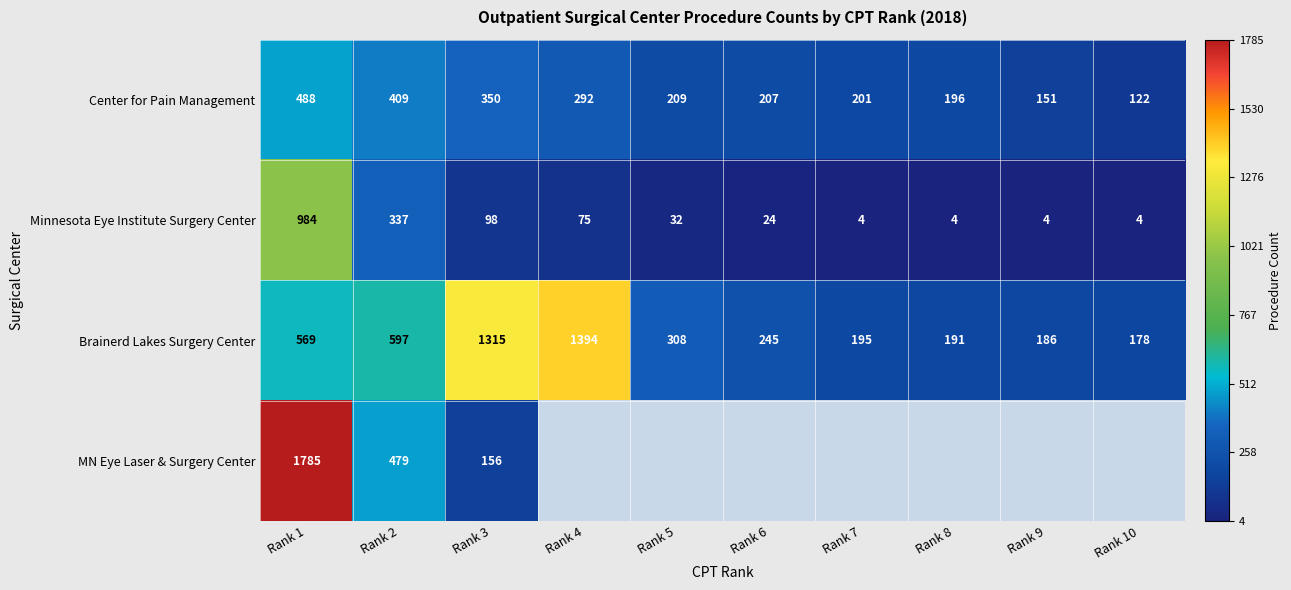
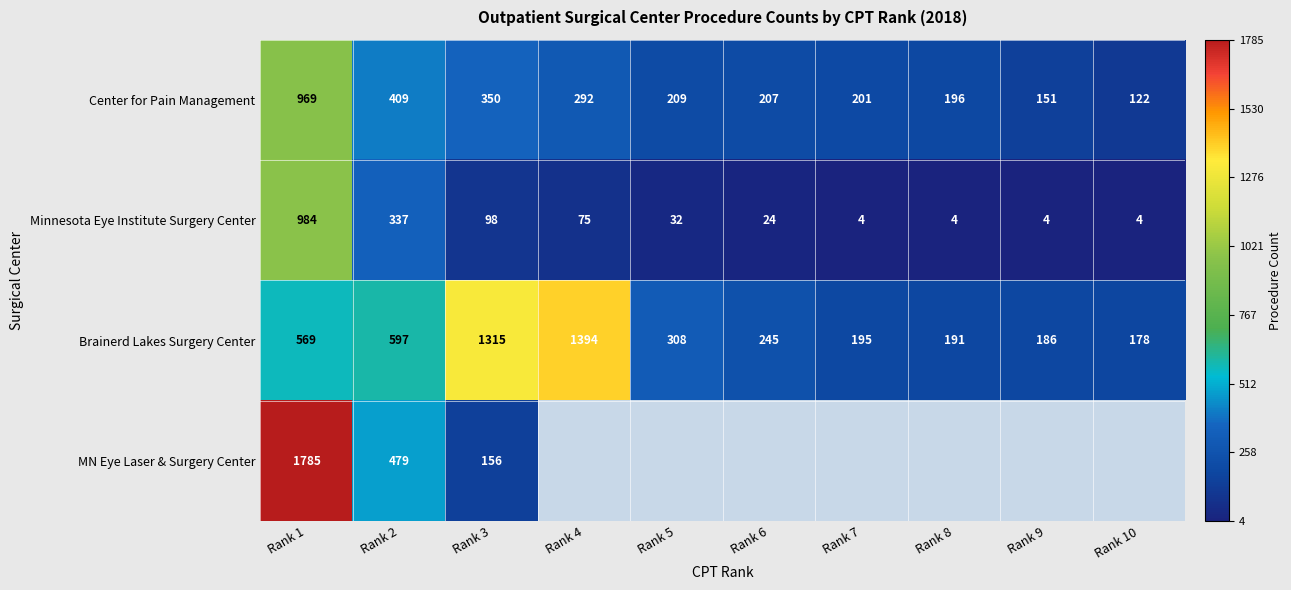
Center for Pain Management, Rank 1: 488 -> 969
